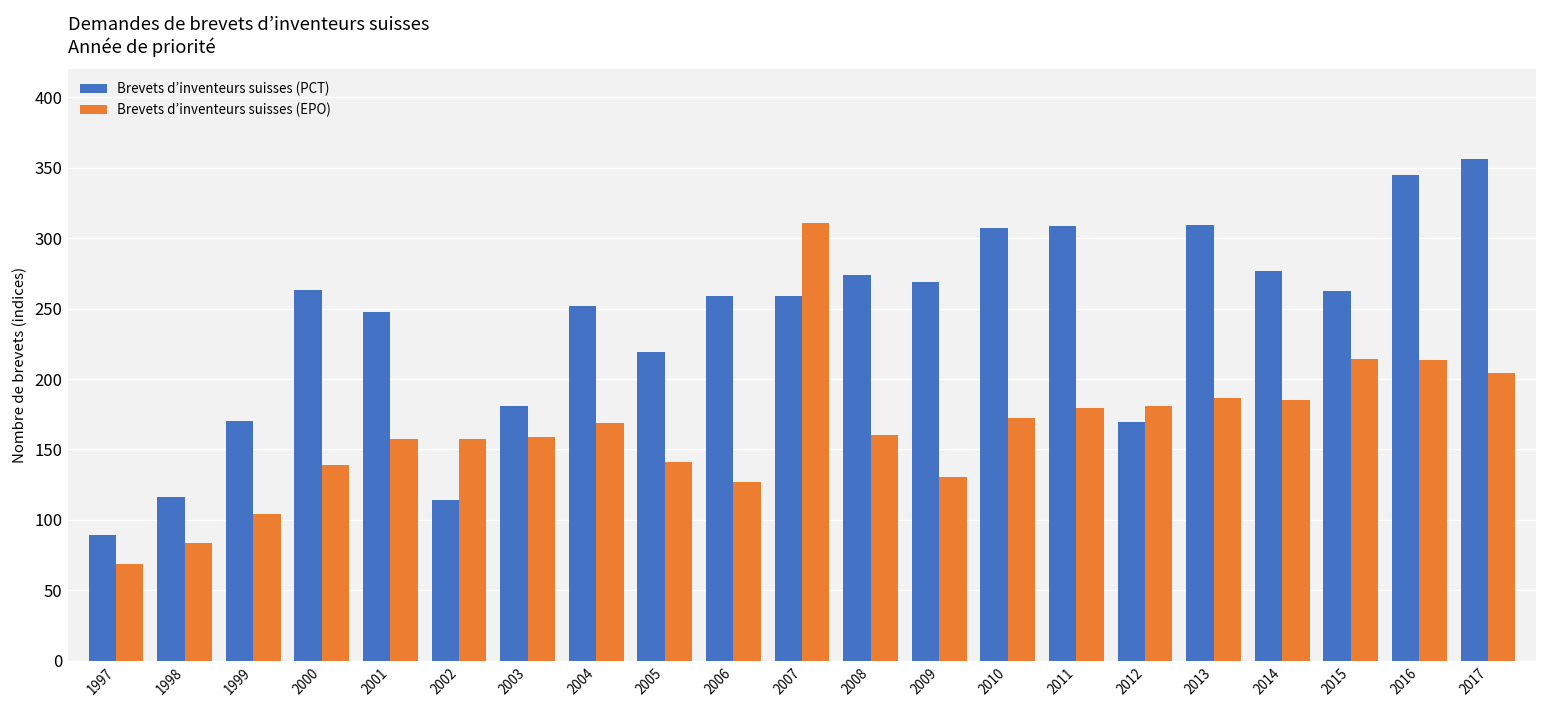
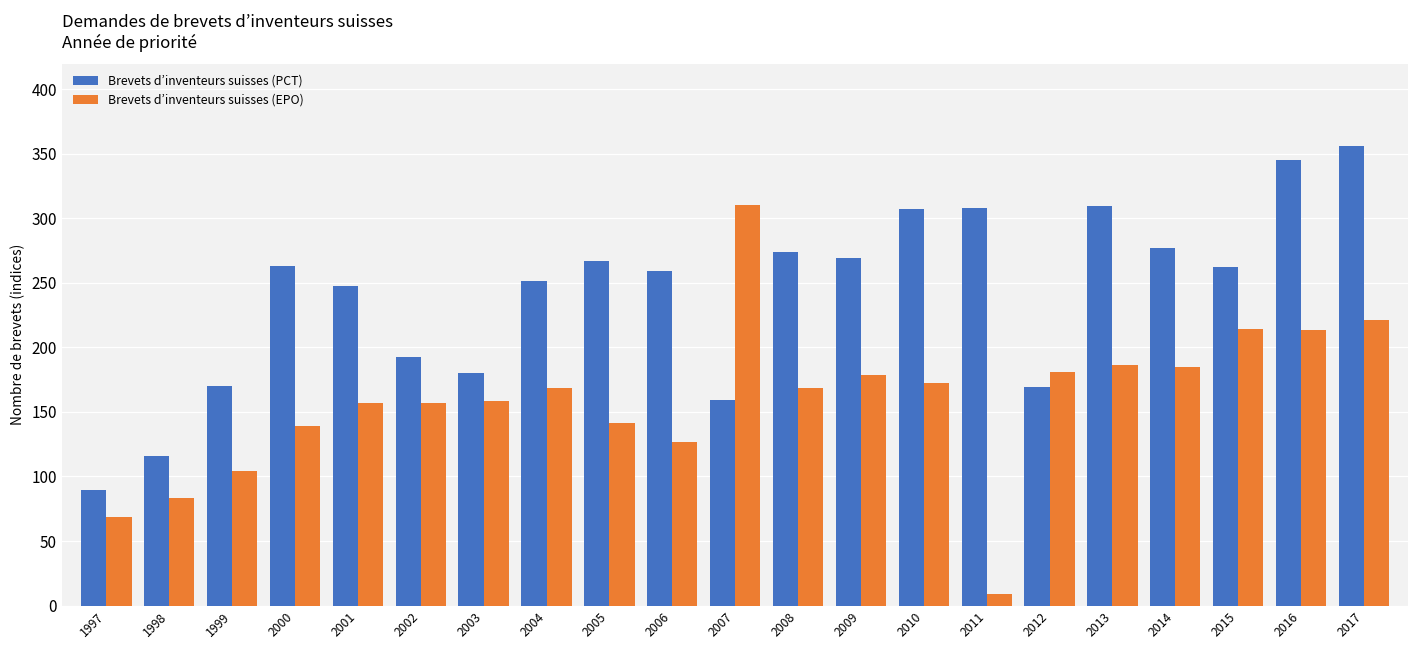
Brevets d’inventeurs suisses (PCT), 2002: 114 -> 193
Brevets d’inventeurs suisses (PCT), 2005: 219 -> 267
Brevets d’inventeurs suisses (PCT), 2007: 259 -> 159
Brevets d’inventeurs suisses (EPO), 2008: 160 -> 169
Brevets d’inventeurs suisses (EPO), 2009: 131 -> 178
Brevets d’inventeurs suisses (EPO), 2011: 179 -> 9
Brevets d’inventeurs suisses (EPO), 2017: 204 -> 221
